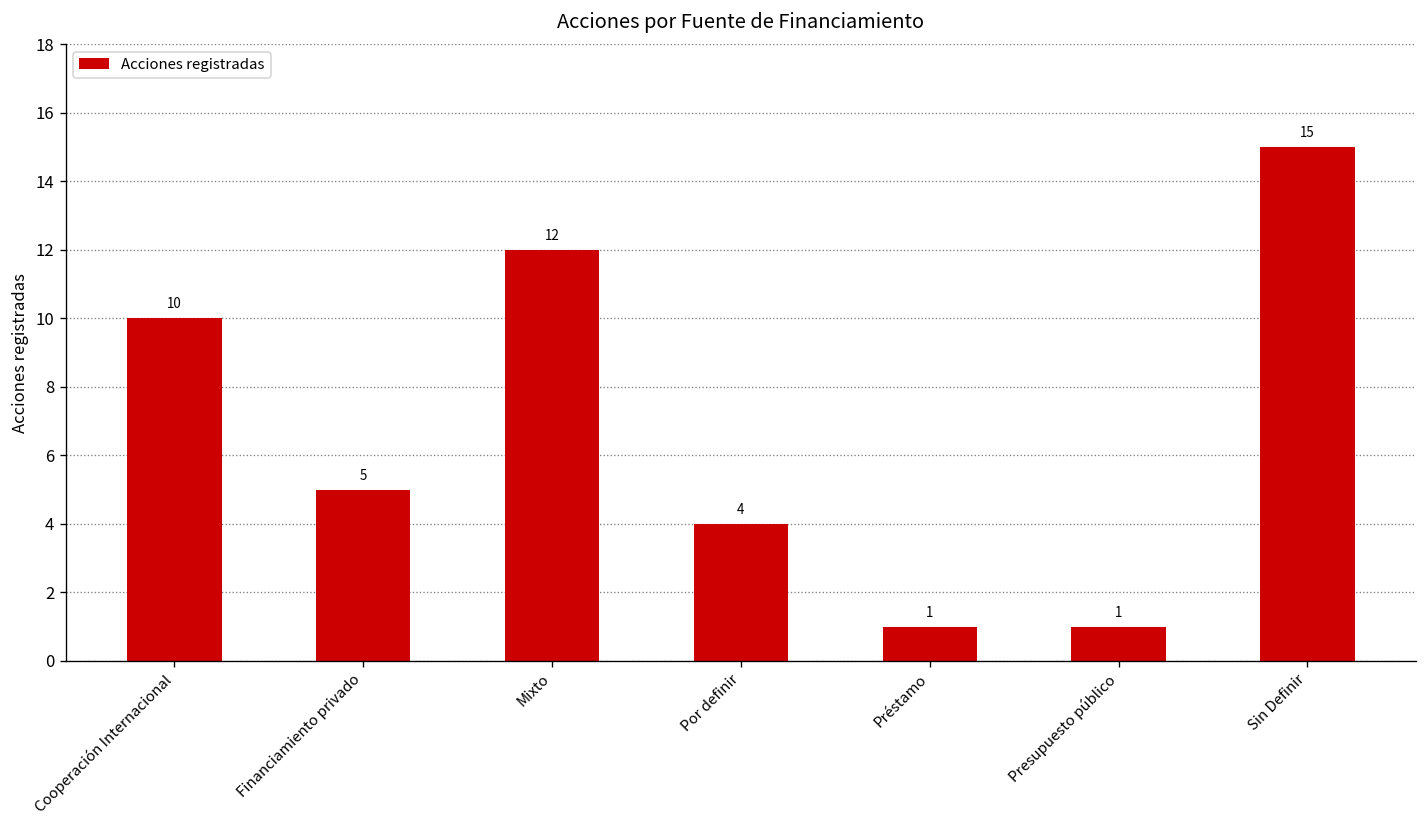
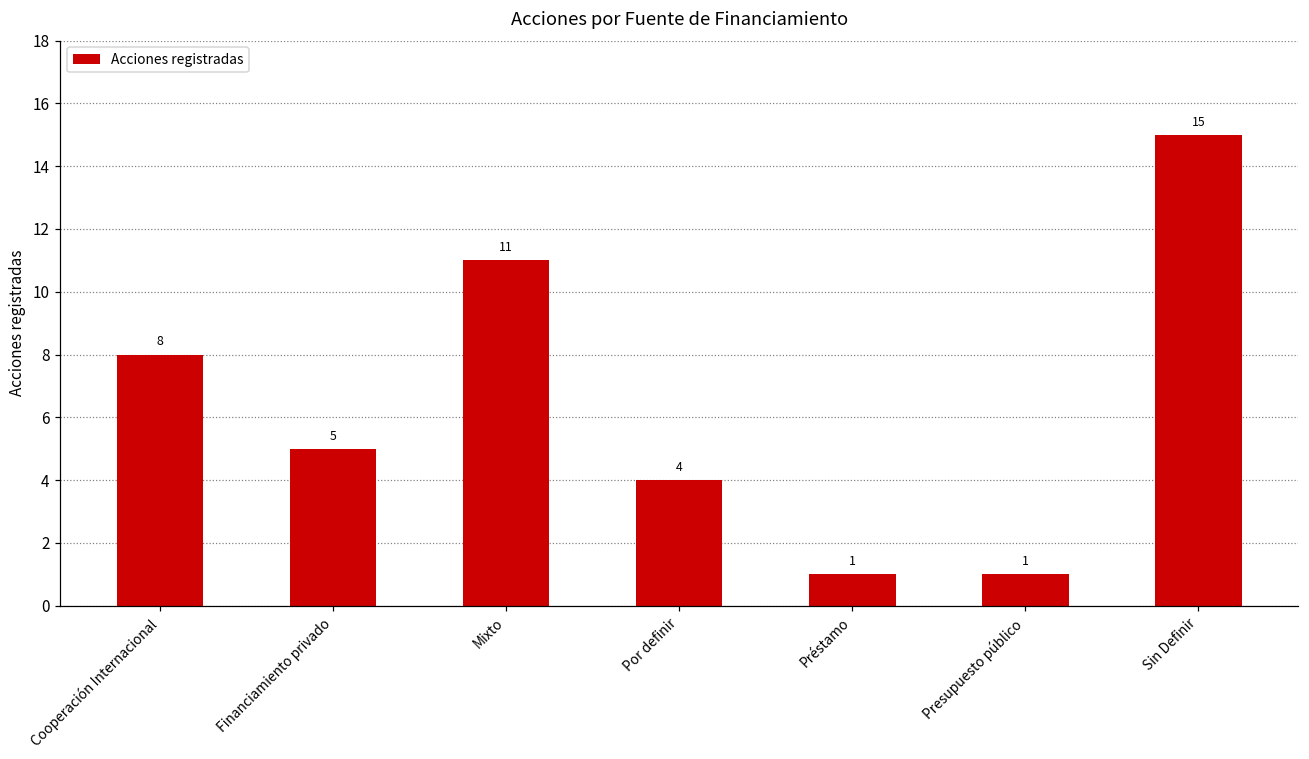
Cooperación Internacional: 10 -> 8
Mixto: 12 -> 11
